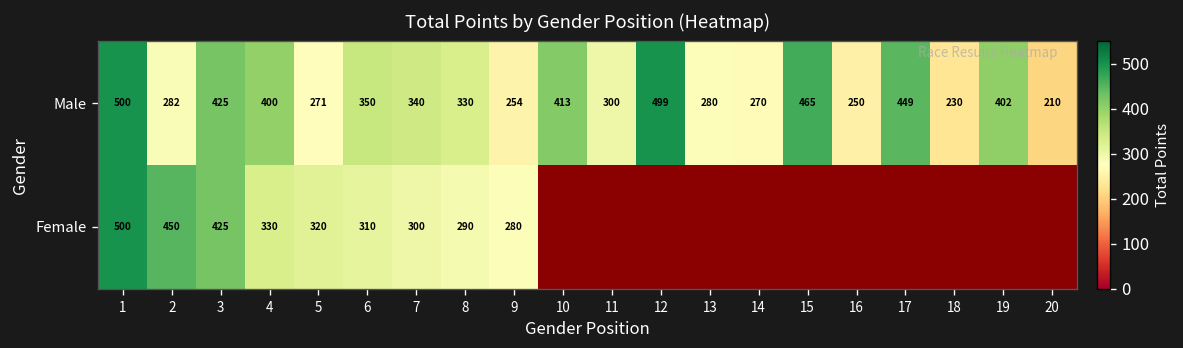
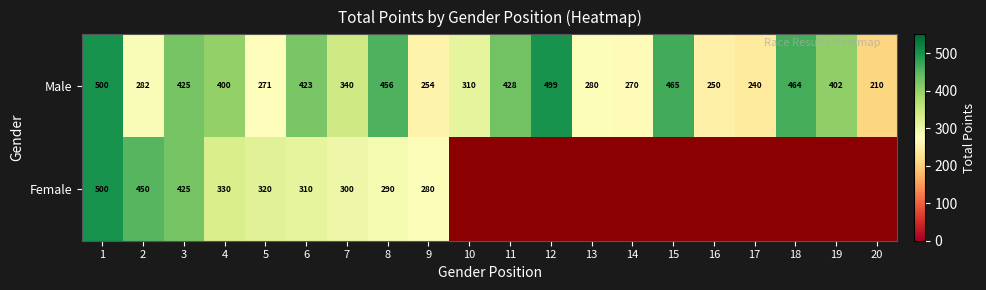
Male, 6: 350 -> 423
Male, 8: 330 -> 456
Male, 10: 413 -> 310
Male, 11: 300 -> 428
Male, 17: 449 -> 240
Male, 18: 230 -> 464
